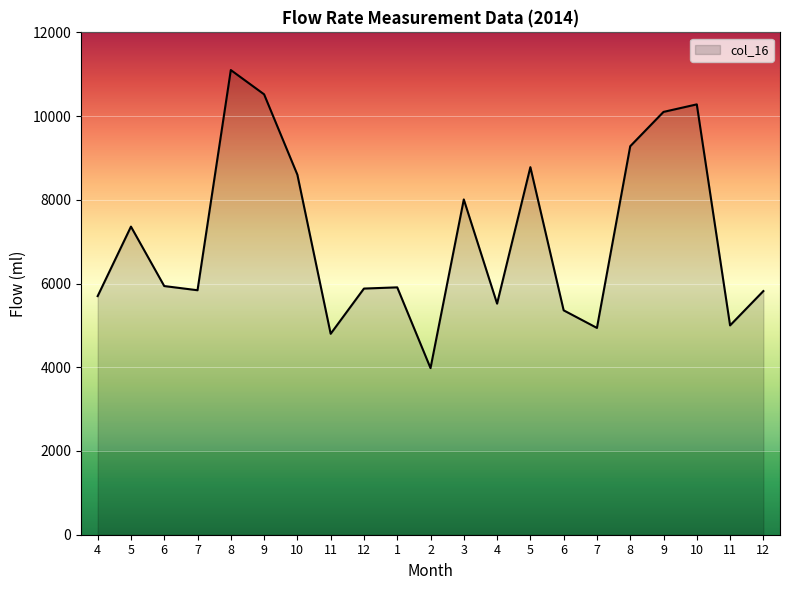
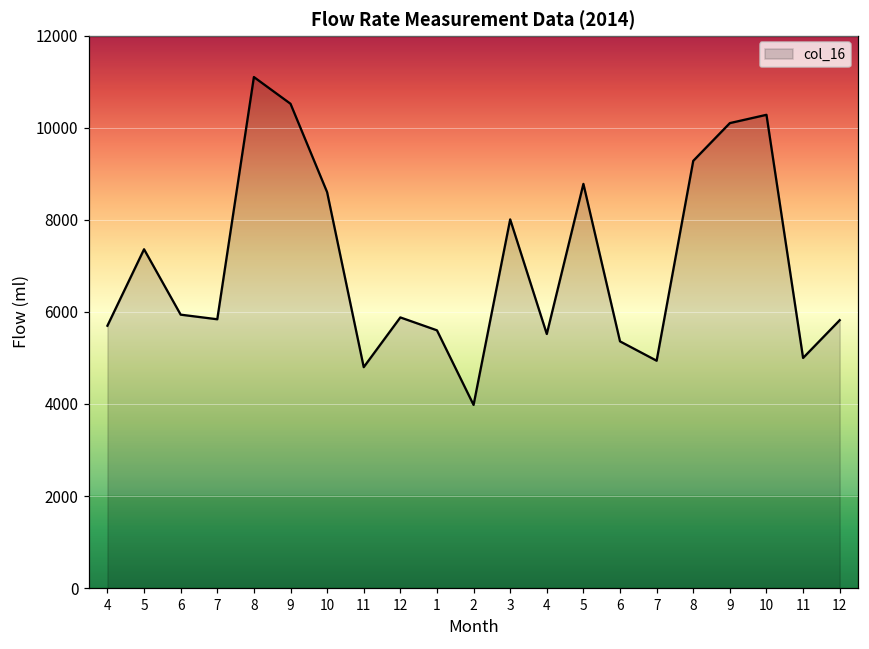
1: 5900 -> 5600
